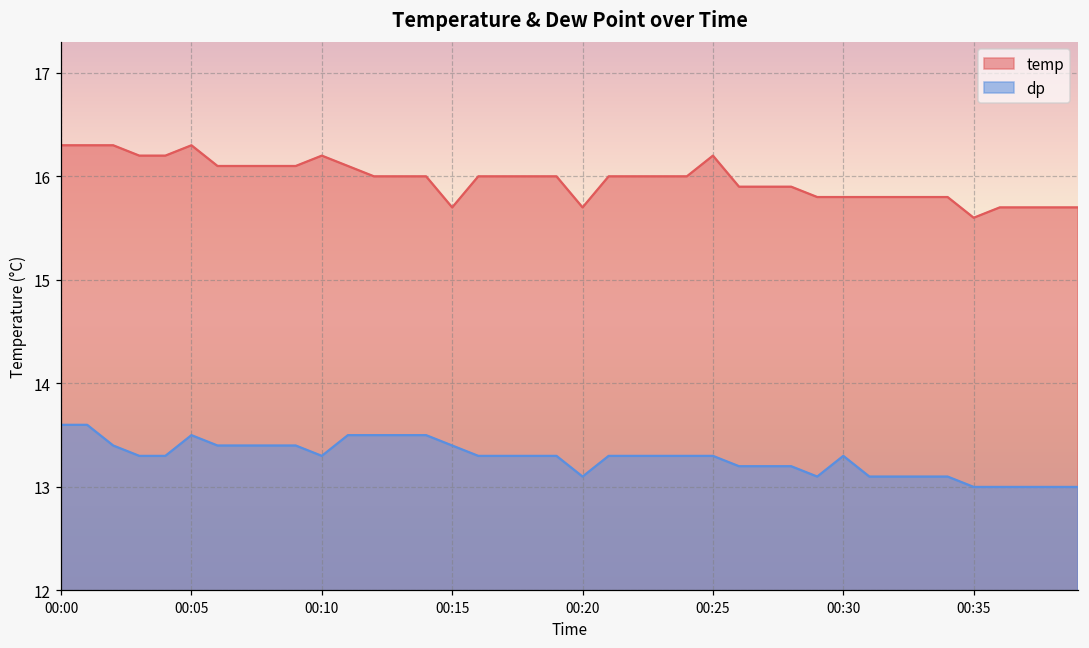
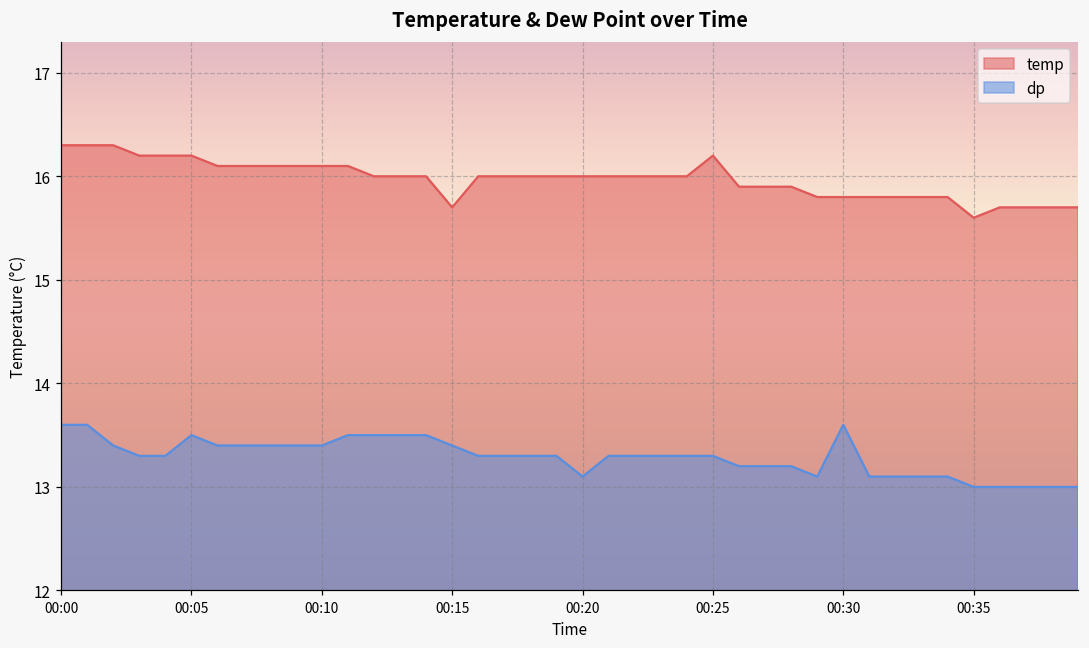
temp, 00:05: 16.3 -> 16.2
temp, 00:10: 16.2 -> 16.1
dp, 00:10: 13.3 -> 13.4
temp, 00:20: 15.7 -> 16.0
dp, 00:30: 13.3 -> 13.6
